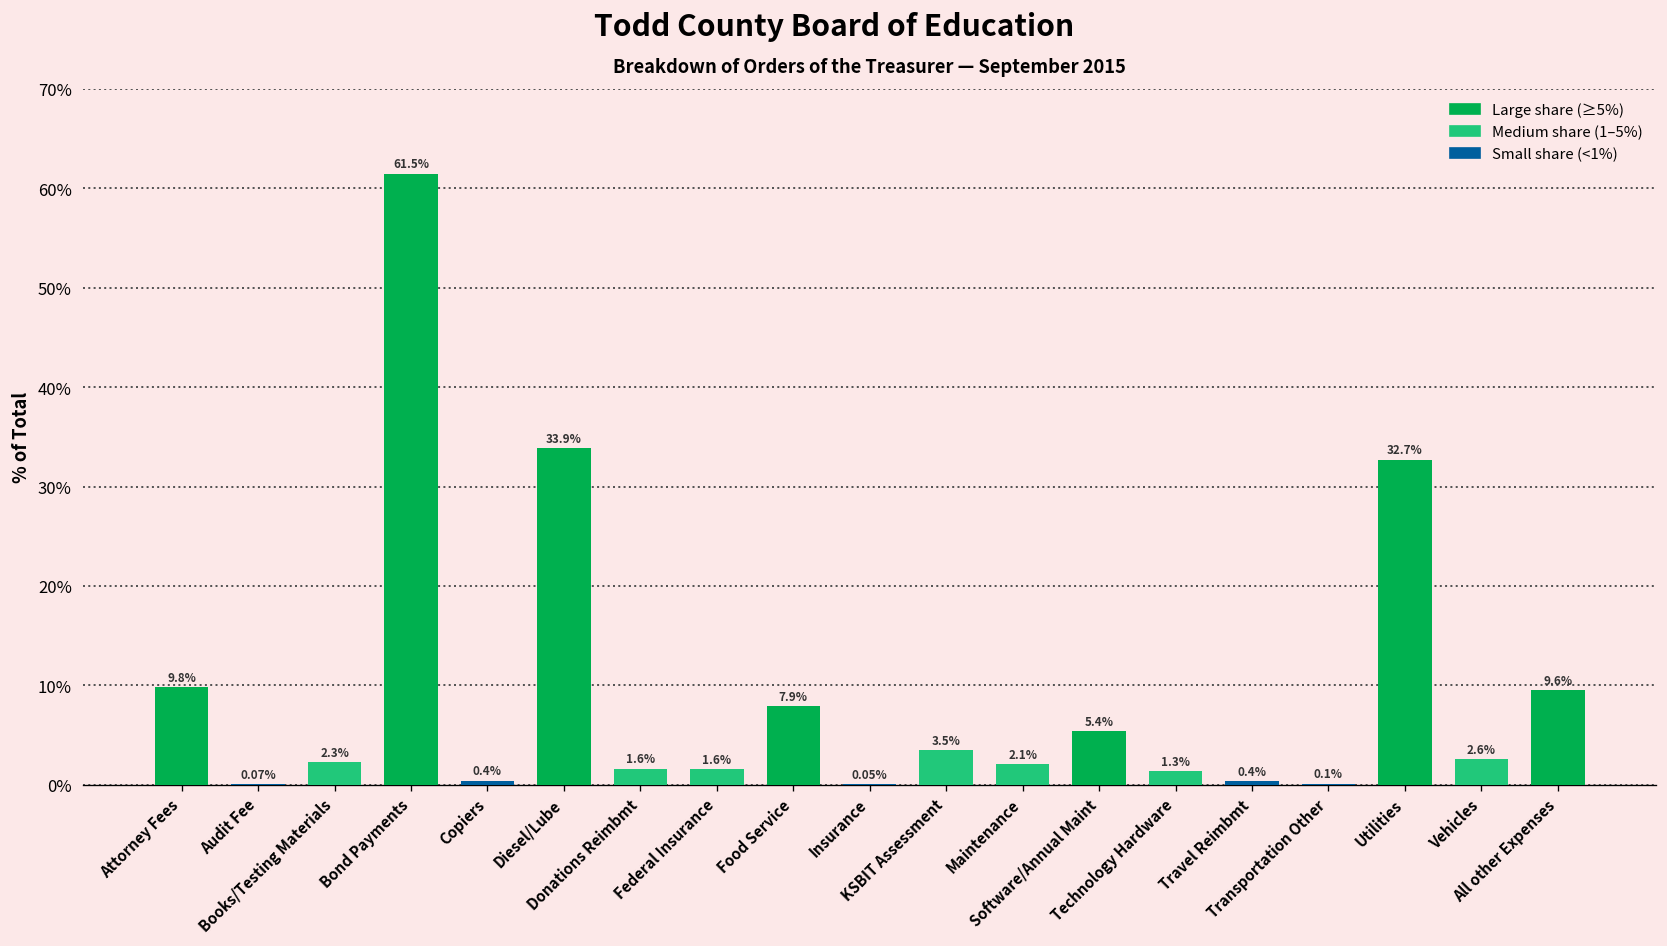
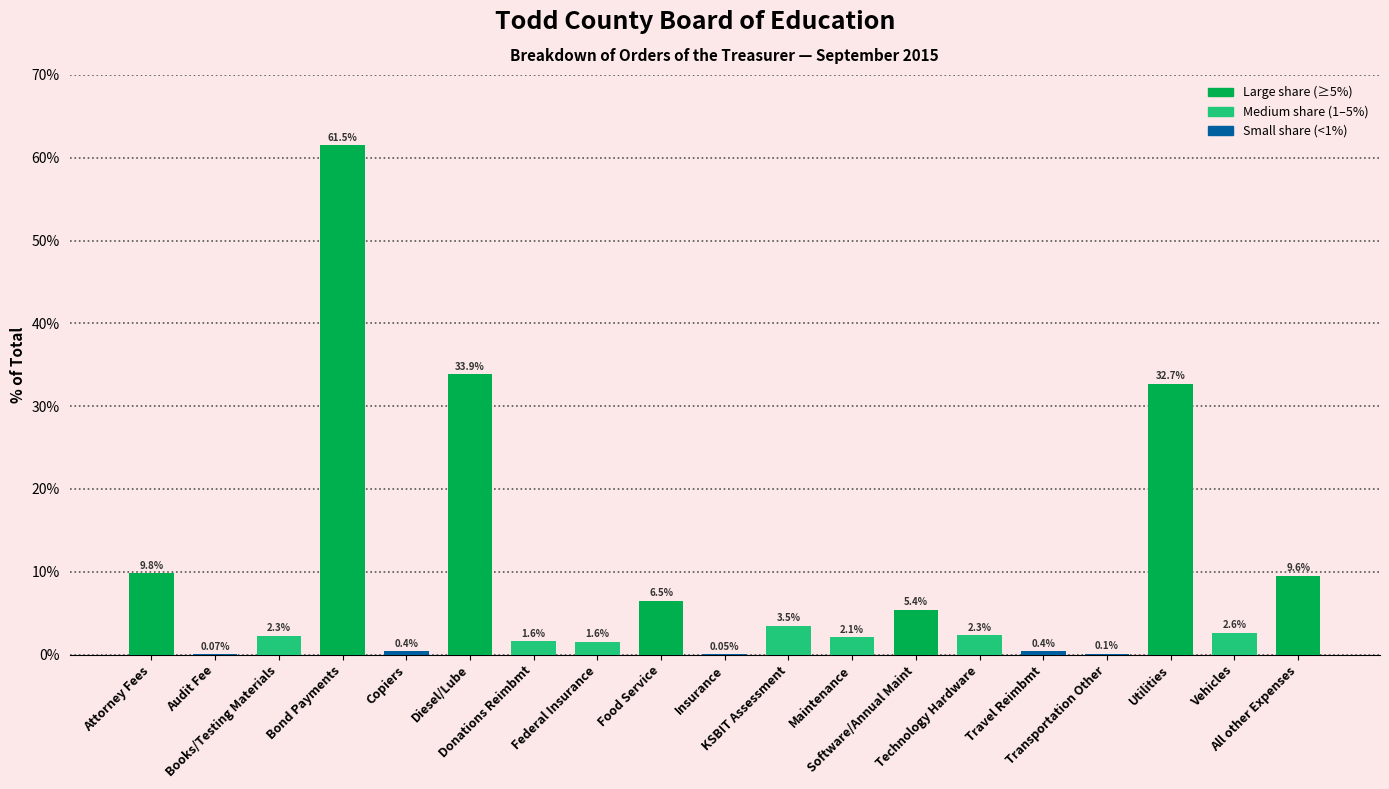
Food Service: 7.9% -> 6.5%
Technology Hardware: 1.3% -> 2.3%
